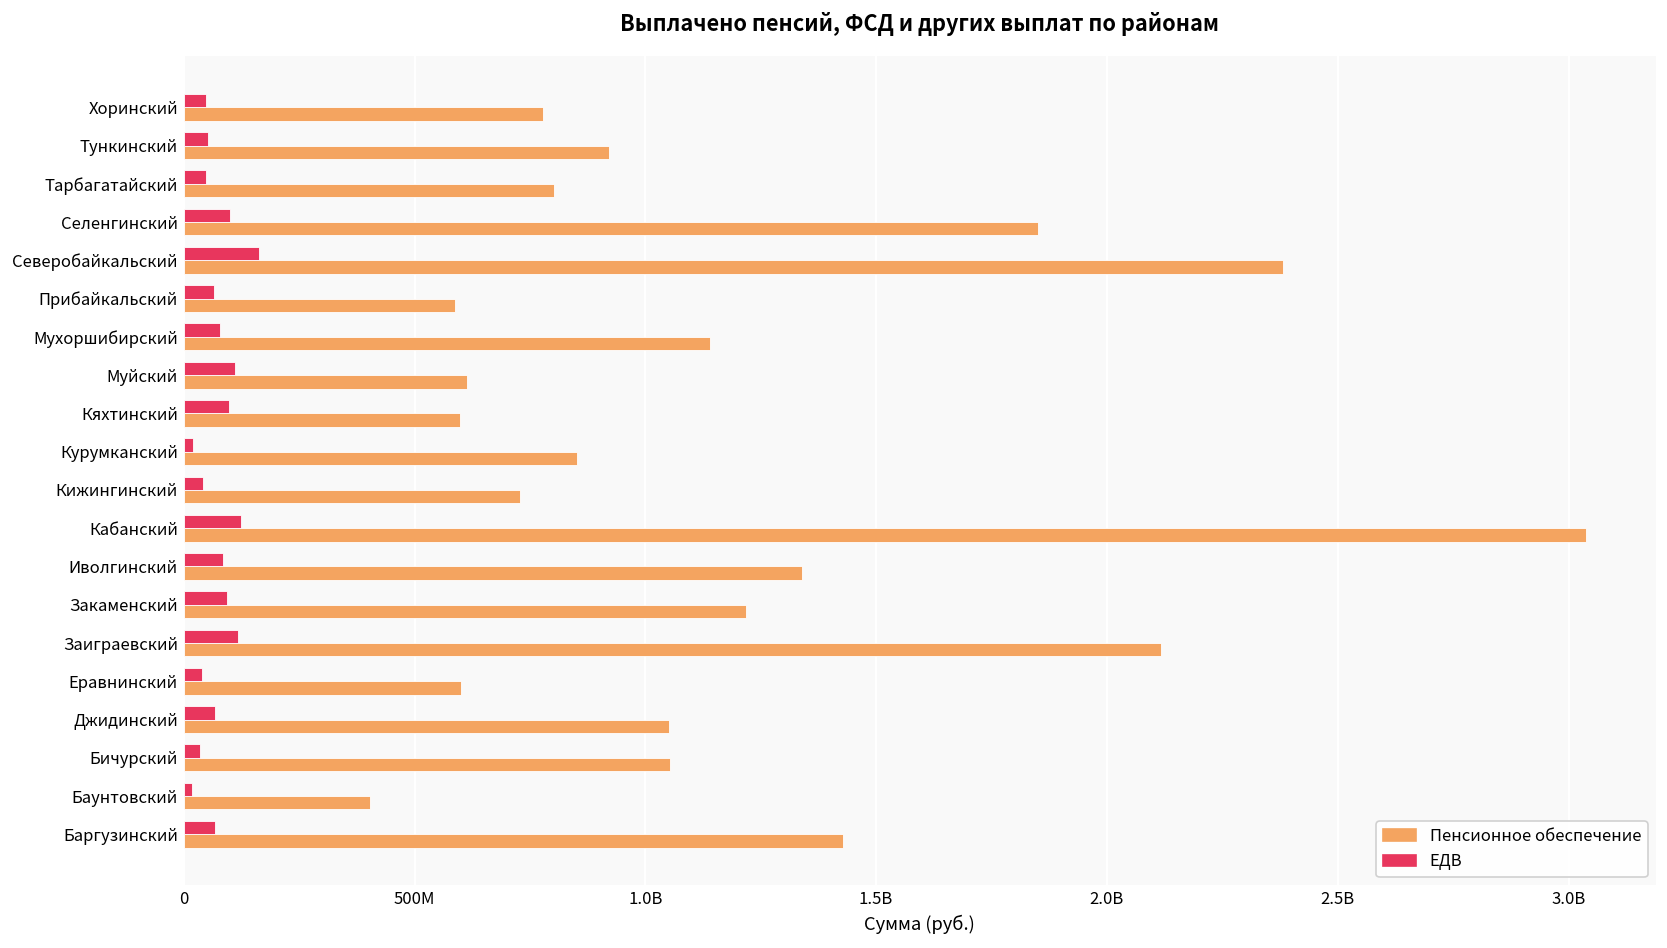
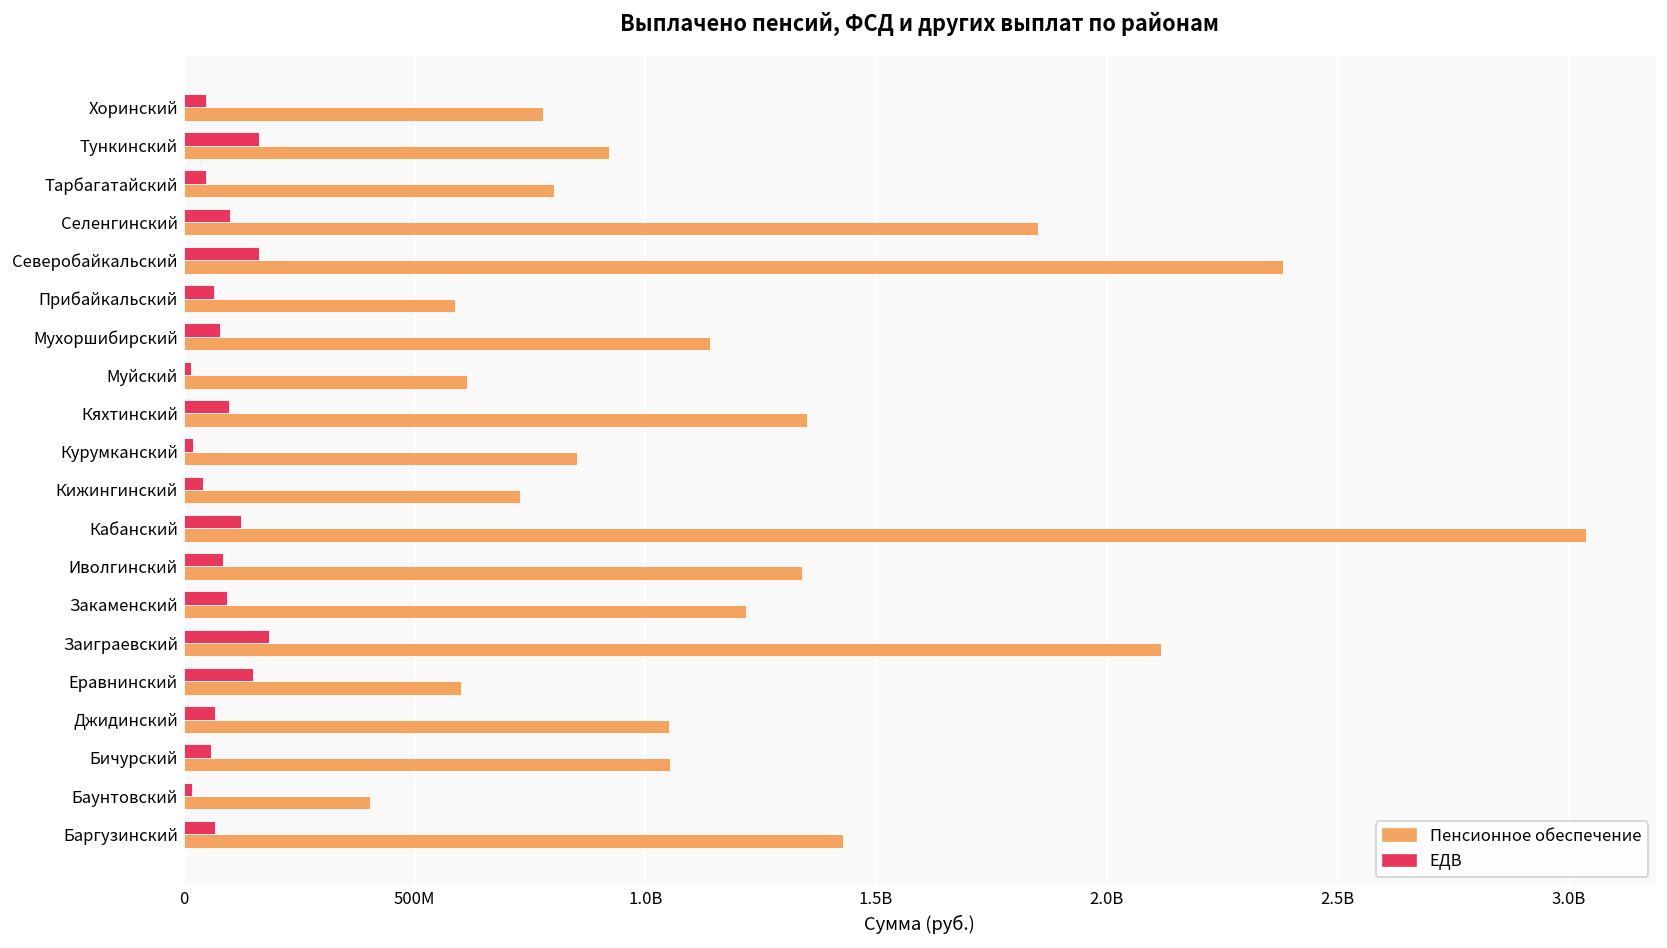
ЕДВ, Тункинский: 50000000 -> 160000000
ЕДВ, Муйский: 110000000 -> 20000000
Пенсионное обеспечение, Кяхтинский: 600000000 -> 1350000000
ЕДВ, Заиграевский: 120000000 -> 190000000
ЕДВ, Еравнинский: 40000000 -> 150000000
ЕДВ, Бичурский: 40000000 -> 60000000
